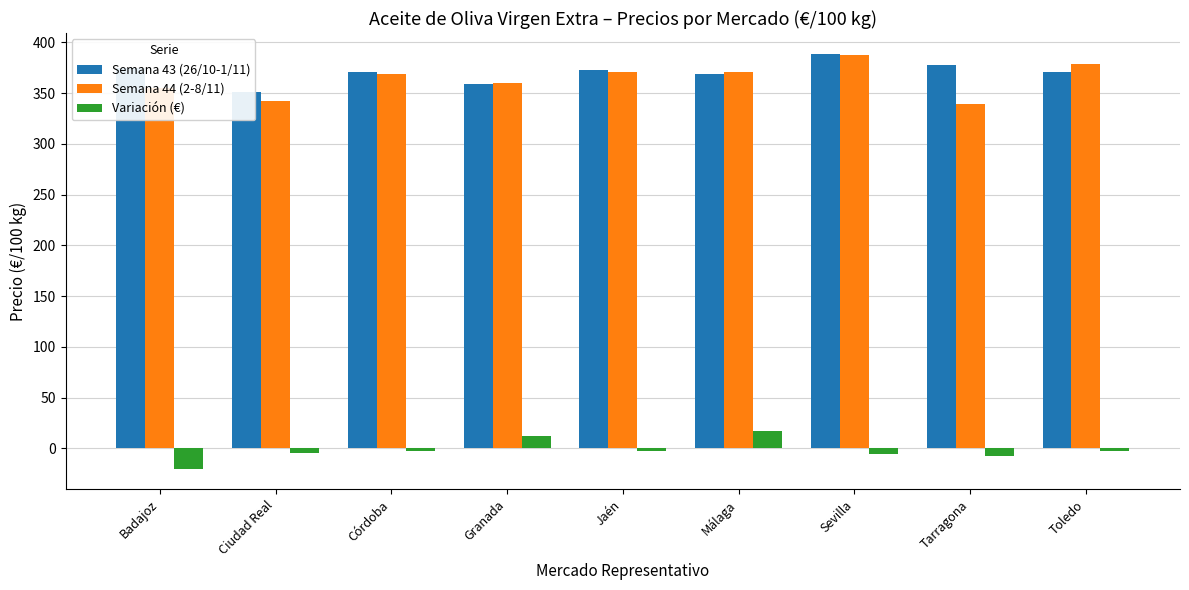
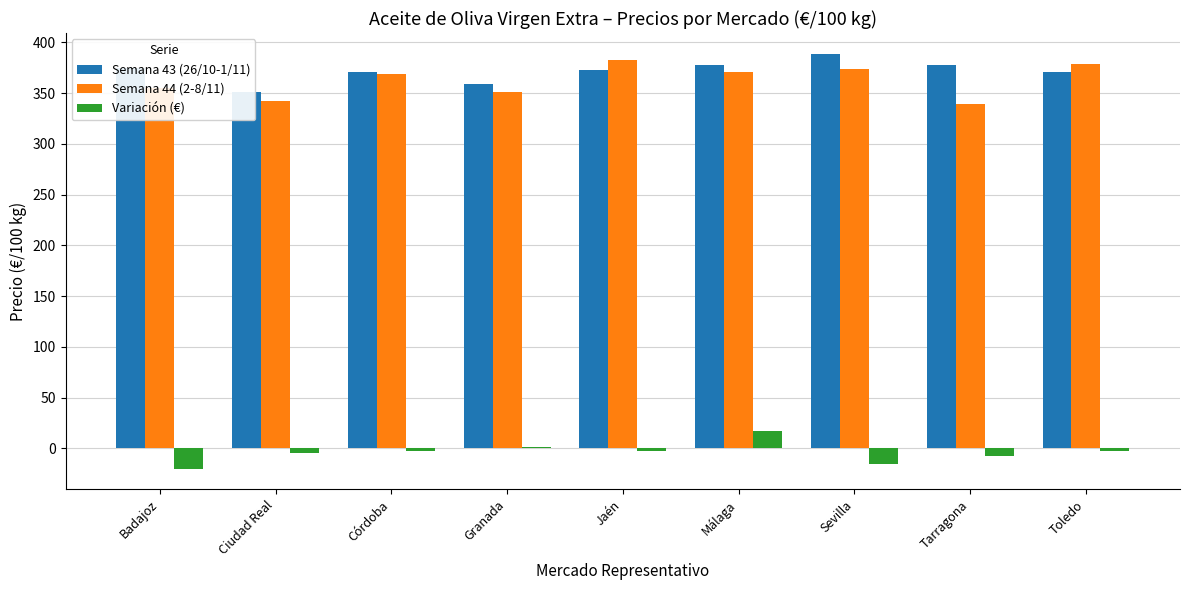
Semana 44 (2-8/11), Granada: 360 -> 351
Variación (€), Granada: 13 -> 2
Semana 44 (2-8/11), Jaén: 370 -> 383
Semana 43 (26/10-1/11), Málaga: 369 -> 378
Semana 44 (2-8/11), Sevilla: 387 -> 374
Variación (€), Sevilla: -6 -> -15
